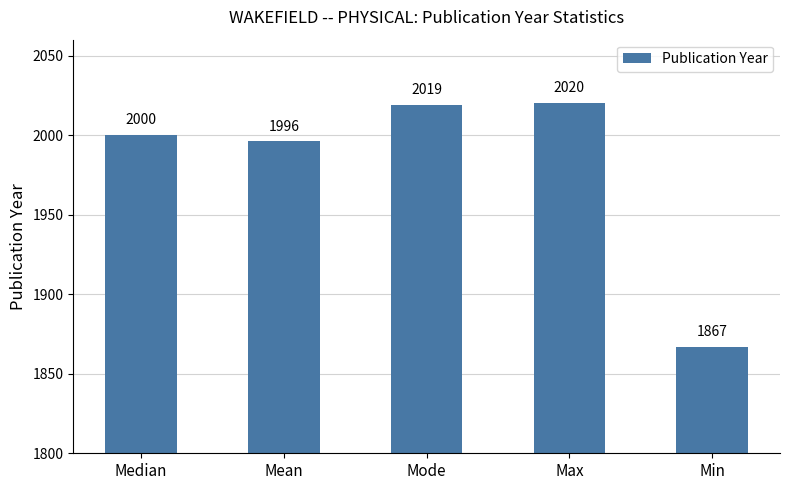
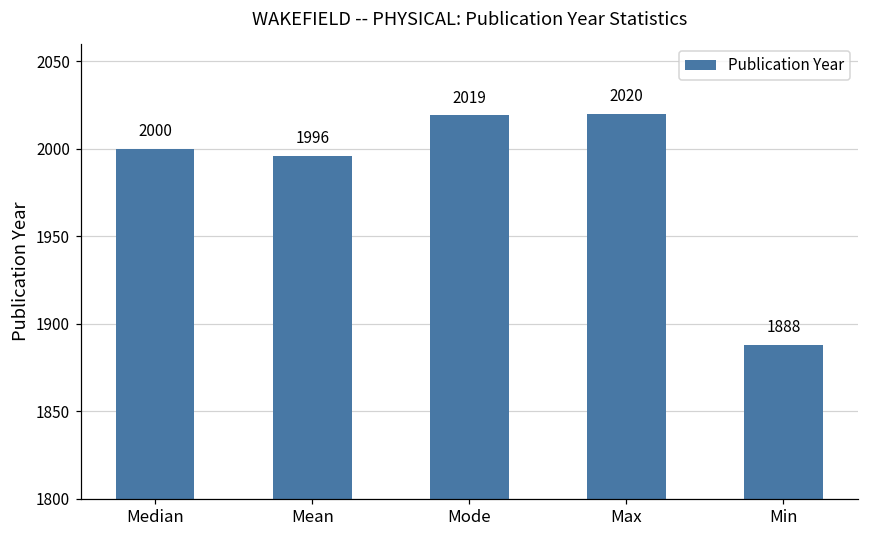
Min: 1867 -> 1888
